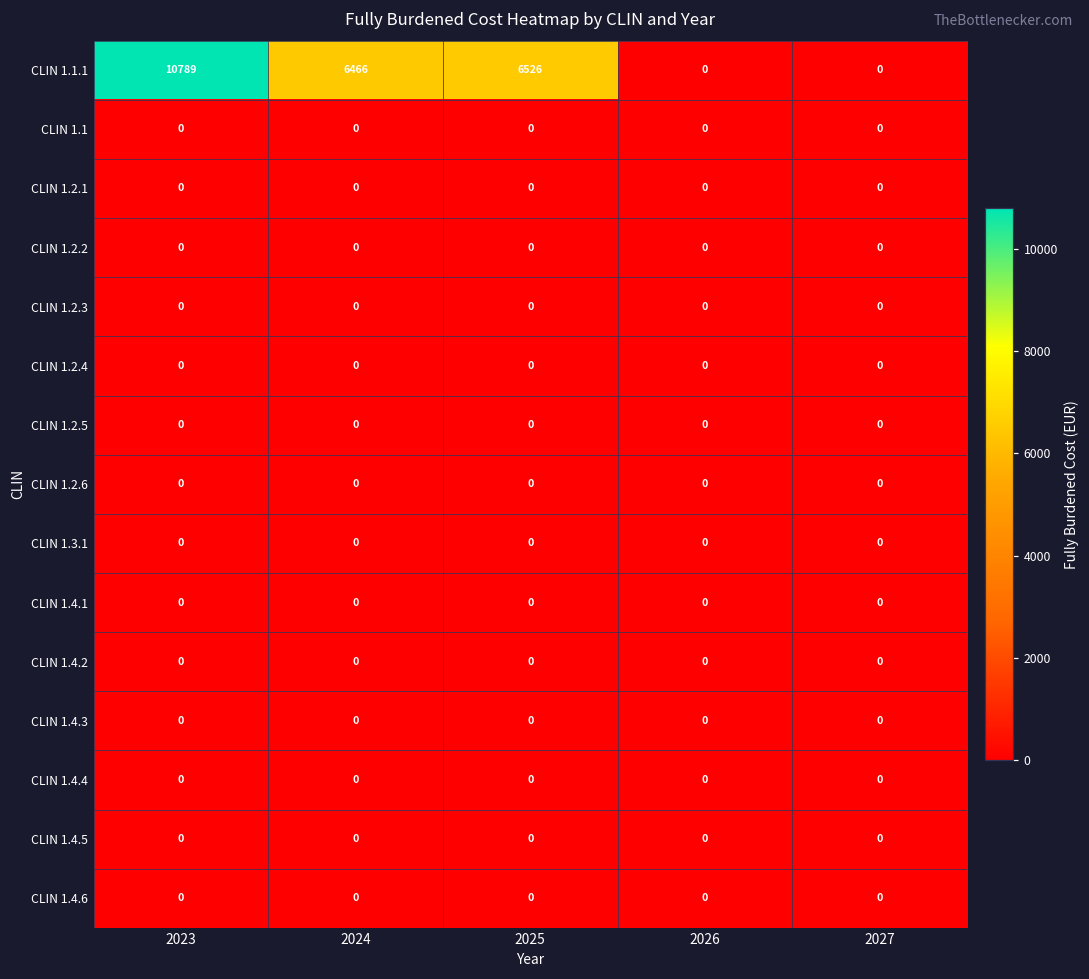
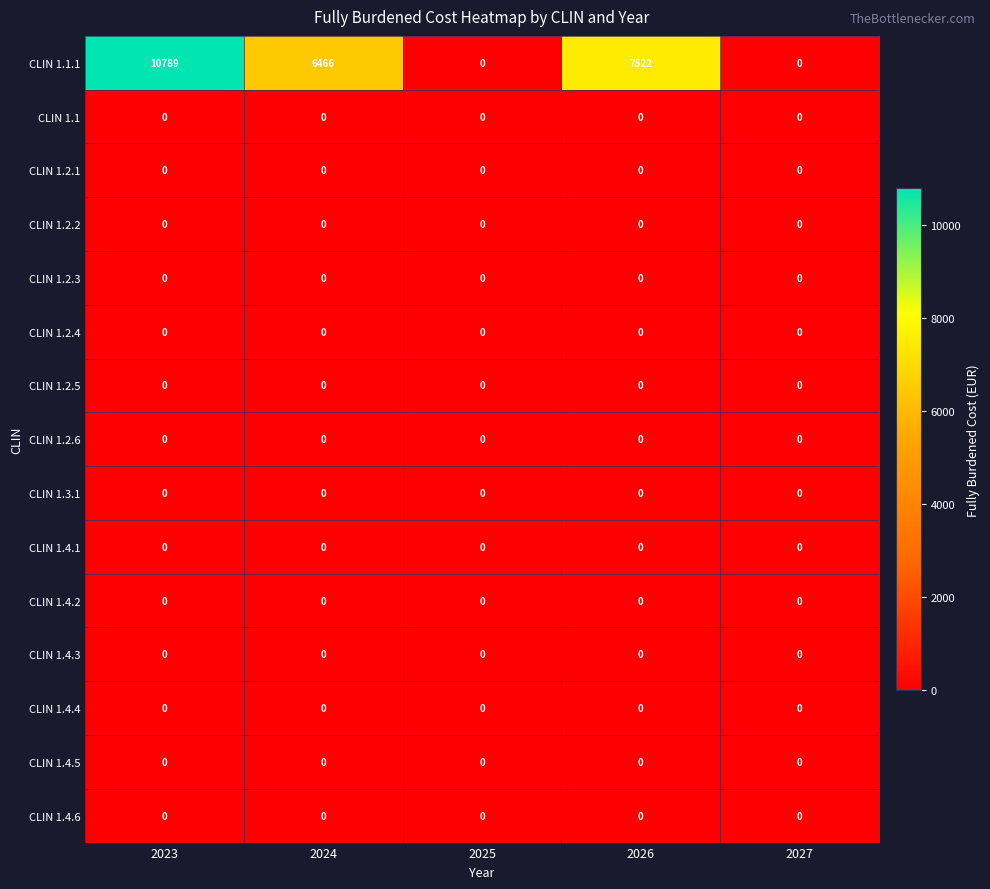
CLIN 1.1.1, 2025: 6526 -> 0
CLIN 1.1.1, 2026: 0 -> 7522
